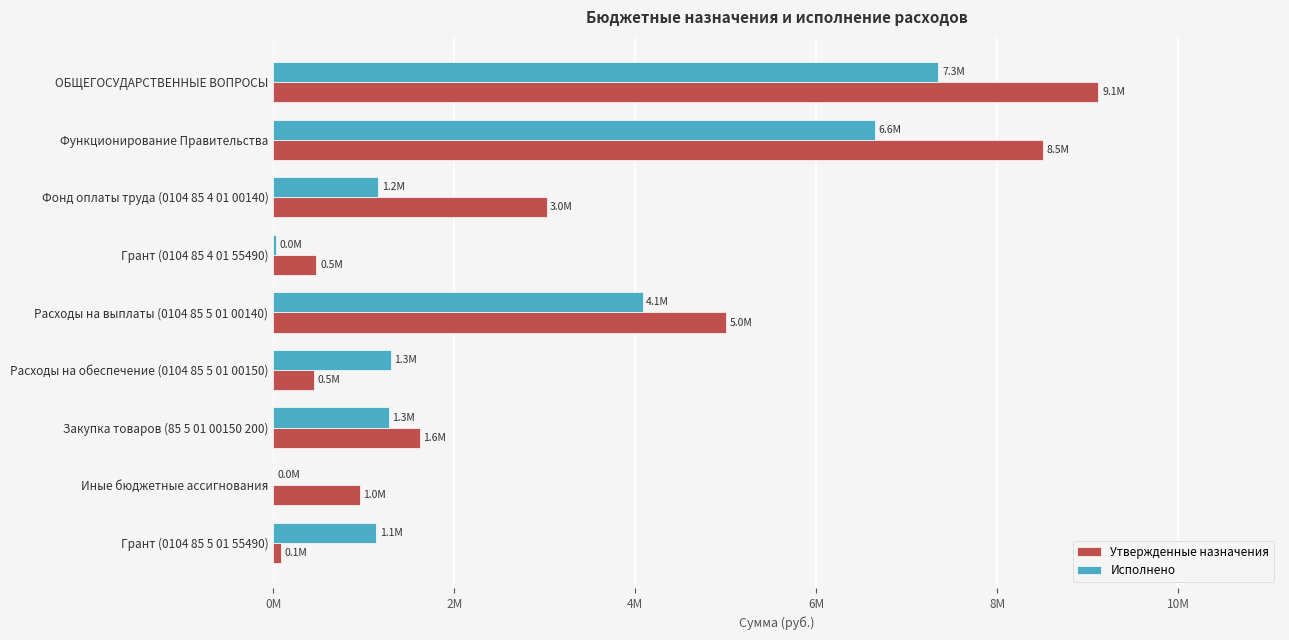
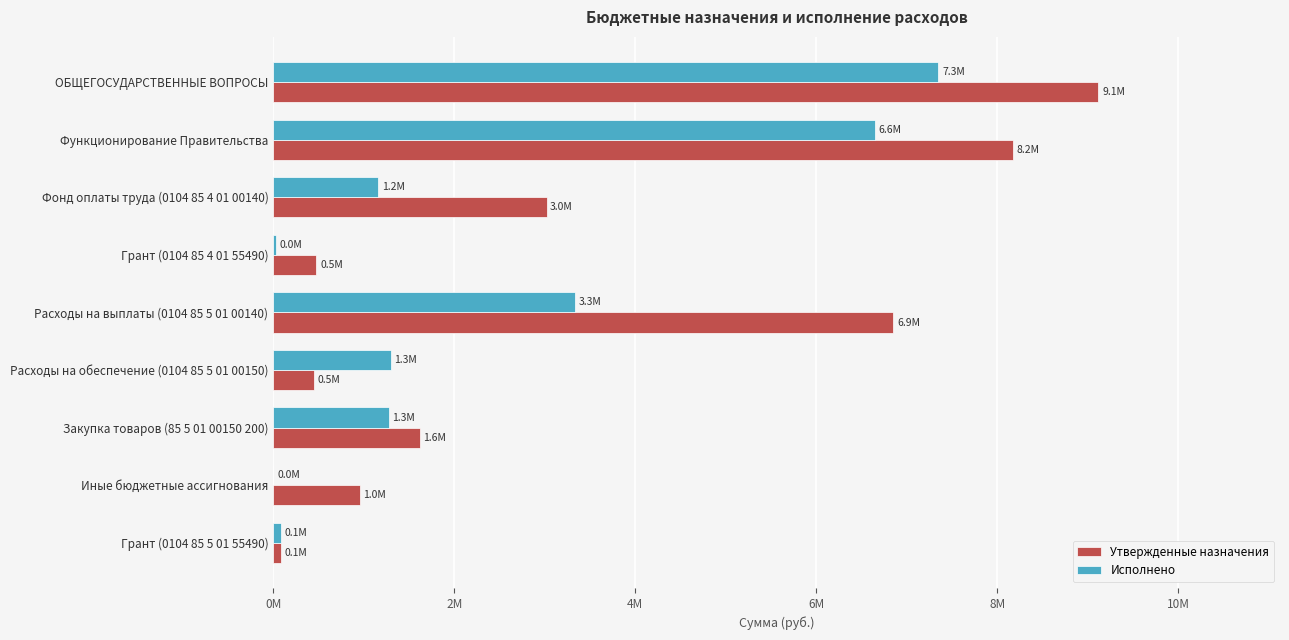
Утвержденные назначения, Функционирование Правительства: 8.5M -> 8.2M
Исполнено, Расходы на выплаты (0104 85 5 01 00140): 4.1M -> 3.3M
Утвержденные назначения, Расходы на выплаты (0104 85 5 01 00140): 5.0M -> 6.9M
Исполнено, Грант (0104 85 5 01 55490): 1.1M -> 0.1M
